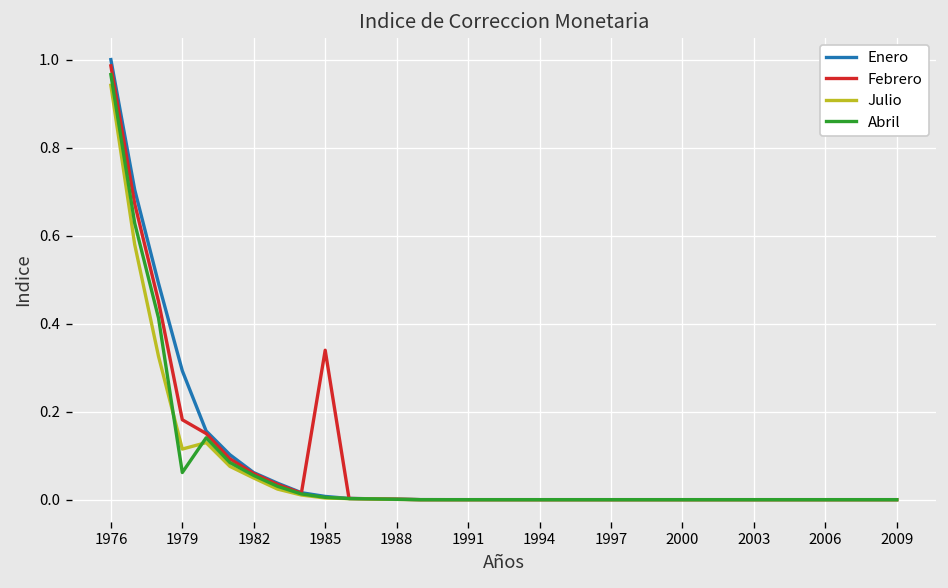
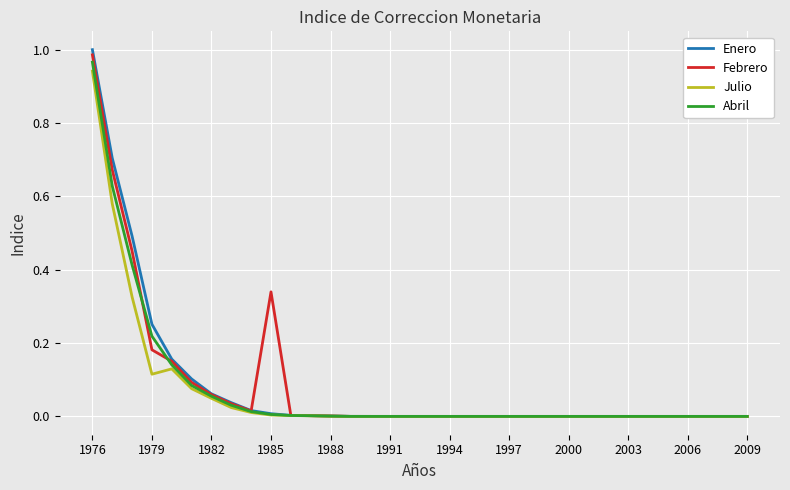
Enero, 1979: 0.29 -> 0.25
Abril, 1979: 0.06 -> 0.22
